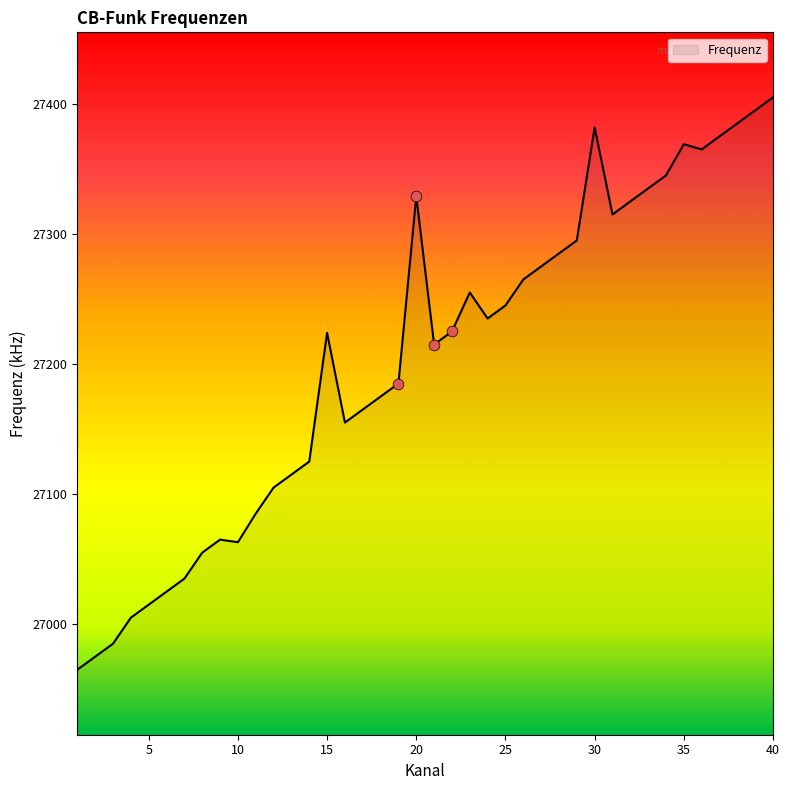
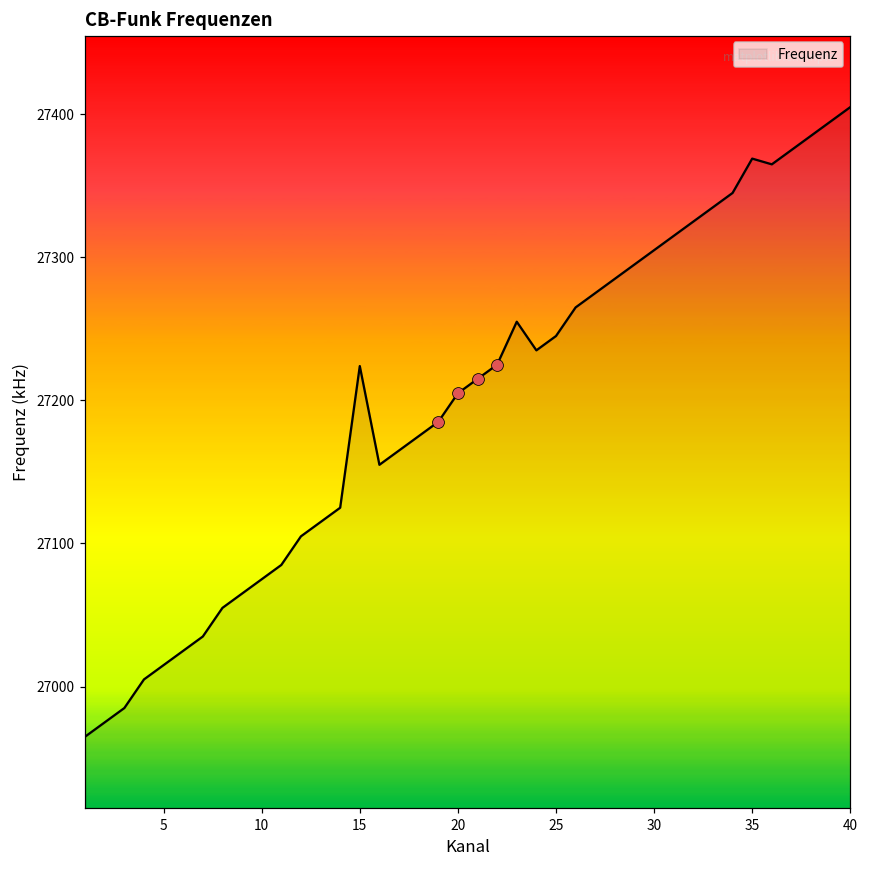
Frequenz, 10: 27063 -> 27075
Frequenz, 20: 27329 -> 27205
Frequenz, 30: 27382 -> 27305
